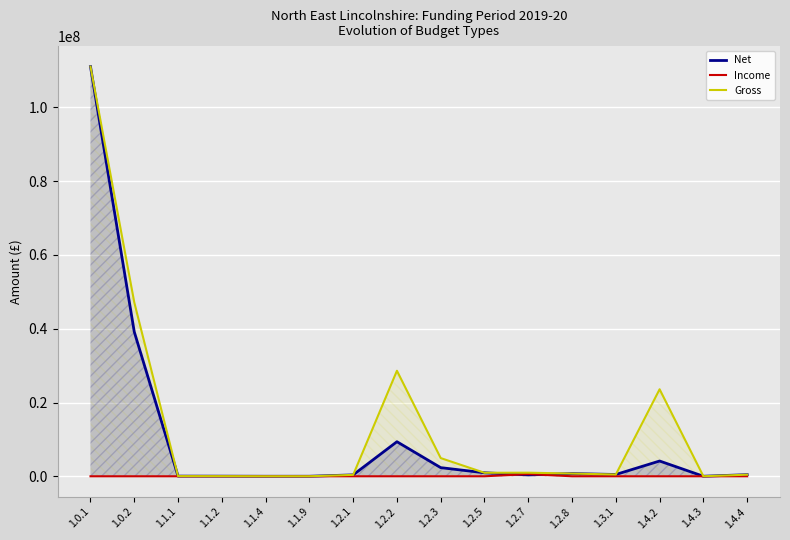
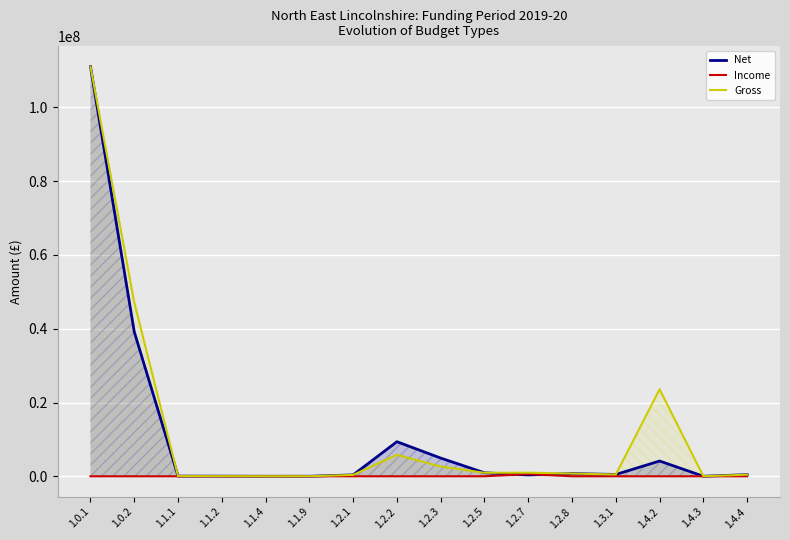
Gross, 1.2.2: 29000000 -> 6000000
Net, 1.2.3: 2000000 -> 5000000
Gross, 1.2.3: 5000000 -> 3000000
